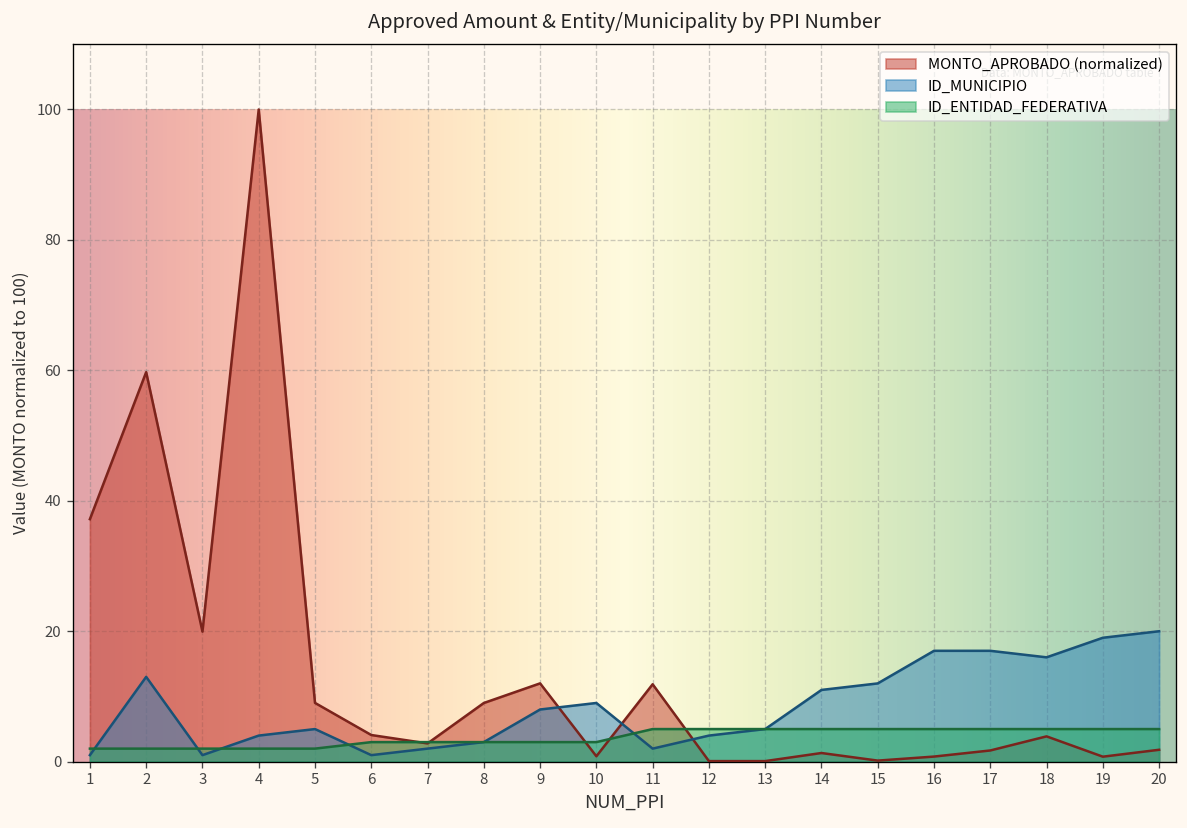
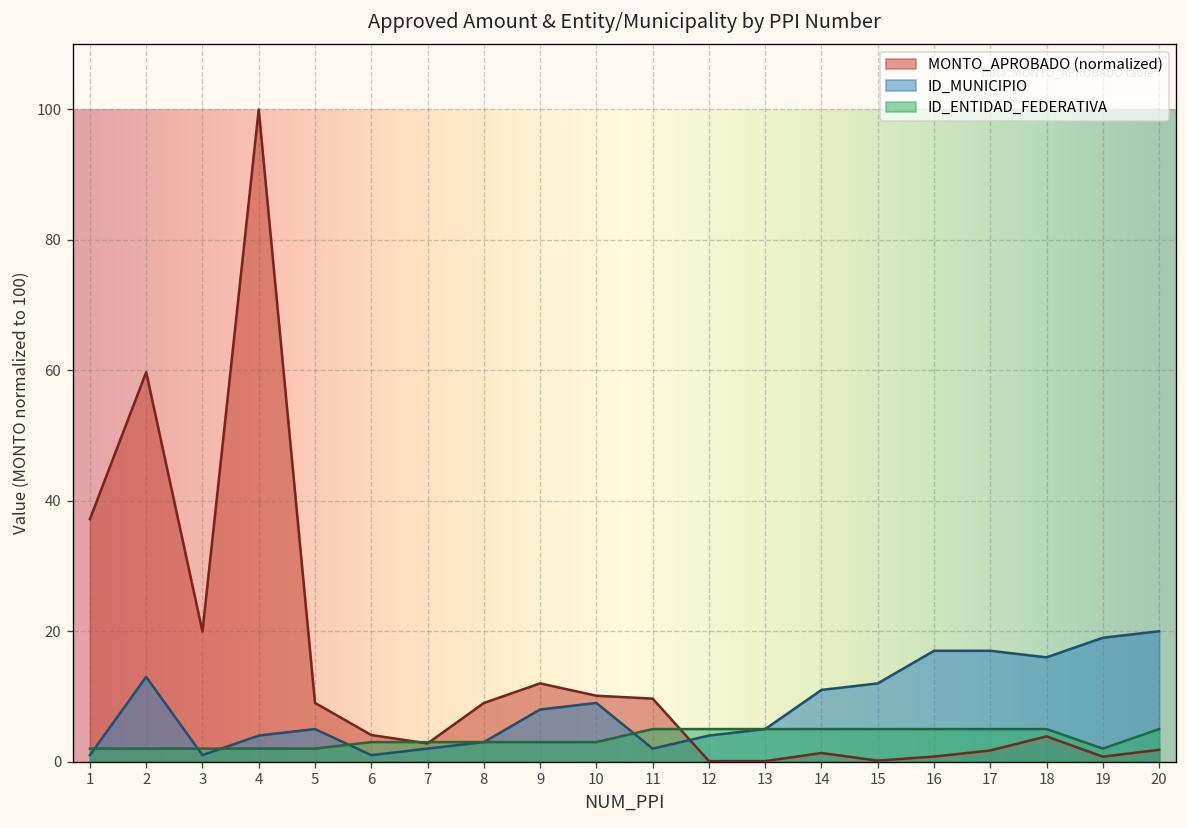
MONTO_APROBADO (normalized), 10: 1 -> 10
MONTO_APROBADO (normalized), 11: 12 -> 10
ID_ENTIDAD_FEDERATIVA, 19: 5 -> 2
